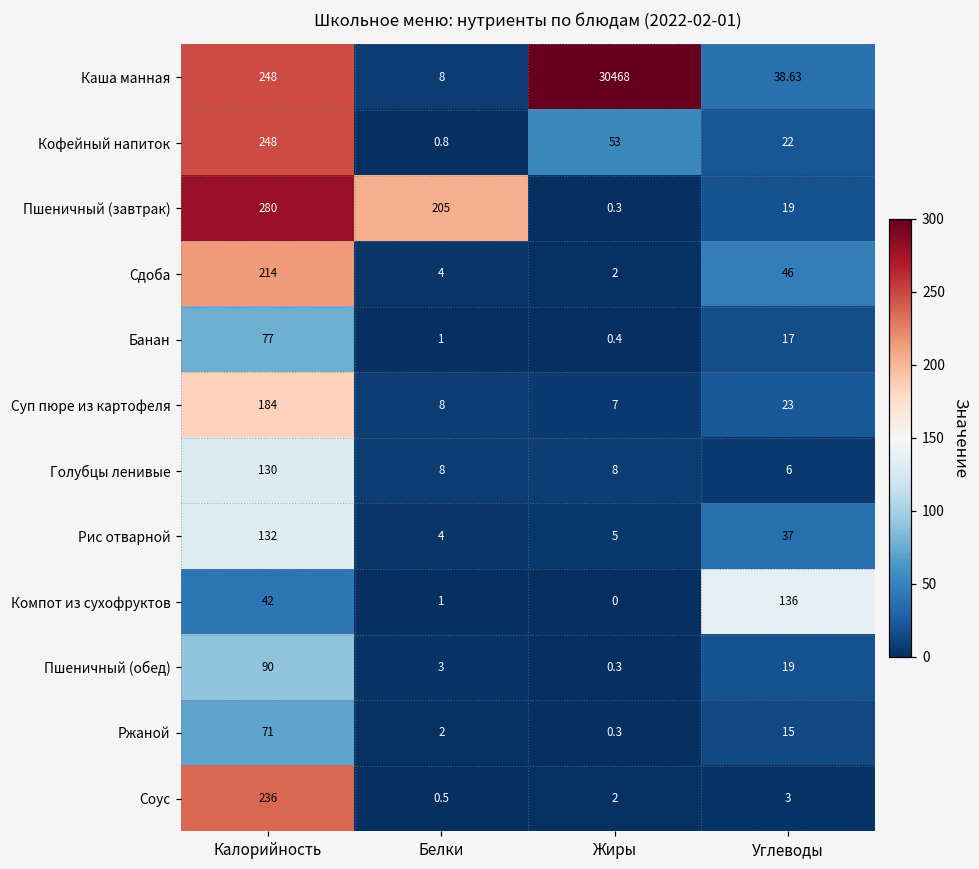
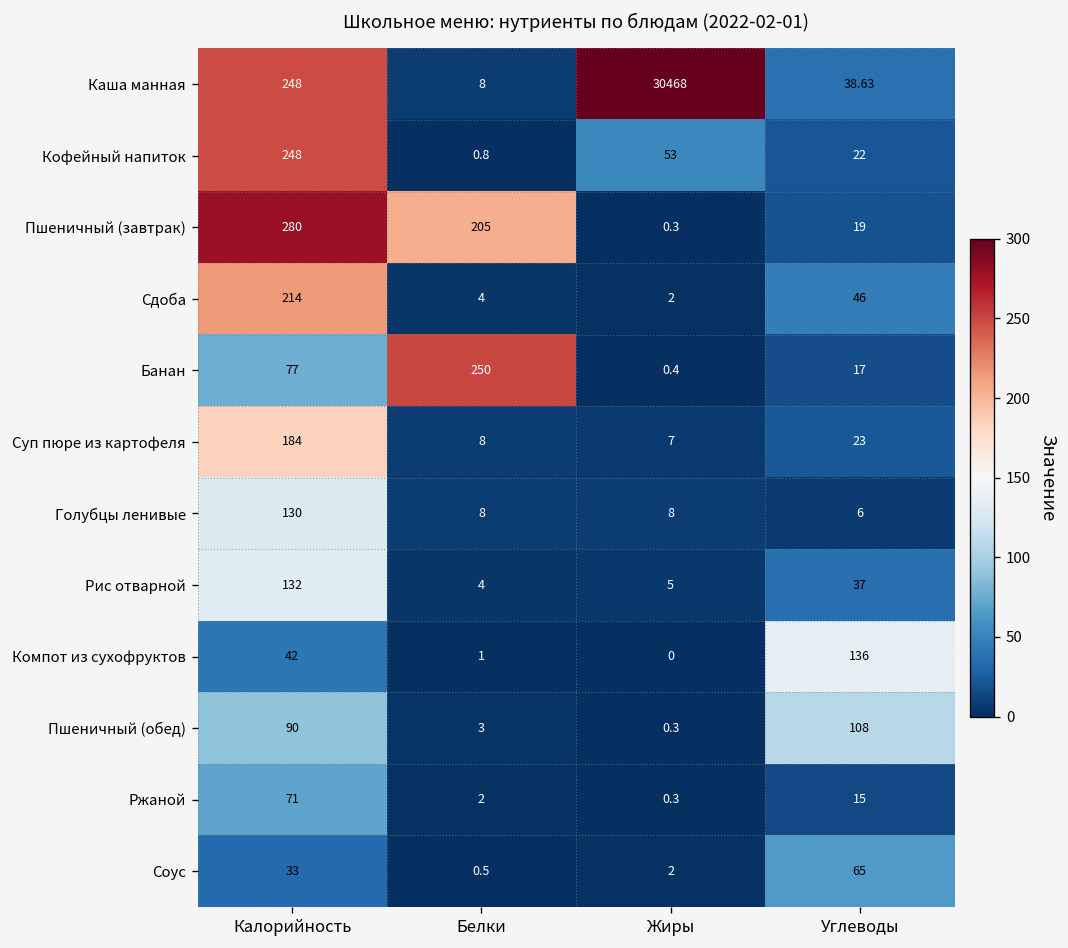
Банан, Белки: 1 -> 250
Пшеничный (обед), Углеводы: 19 -> 108
Соус, Калорийность: 236 -> 33
Соус, Углеводы: 3 -> 65
